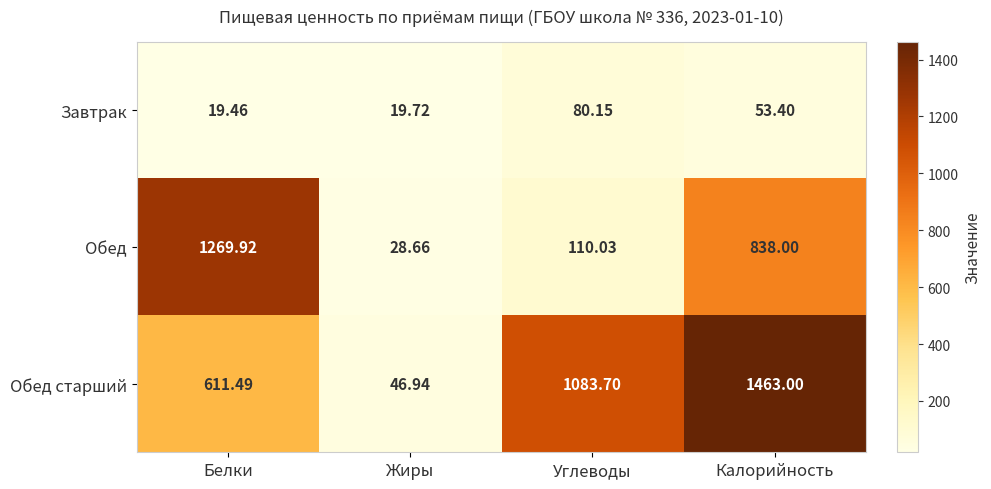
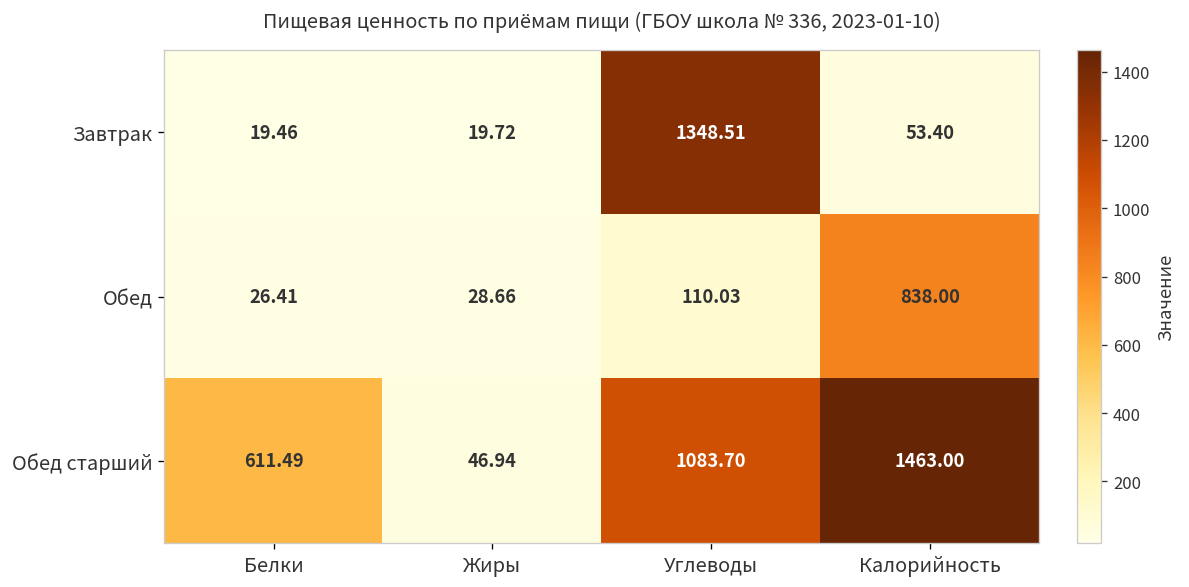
Завтрак, Углеводы: 80.15 -> 1348.51
Обед, Белки: 1269.92 -> 26.41
